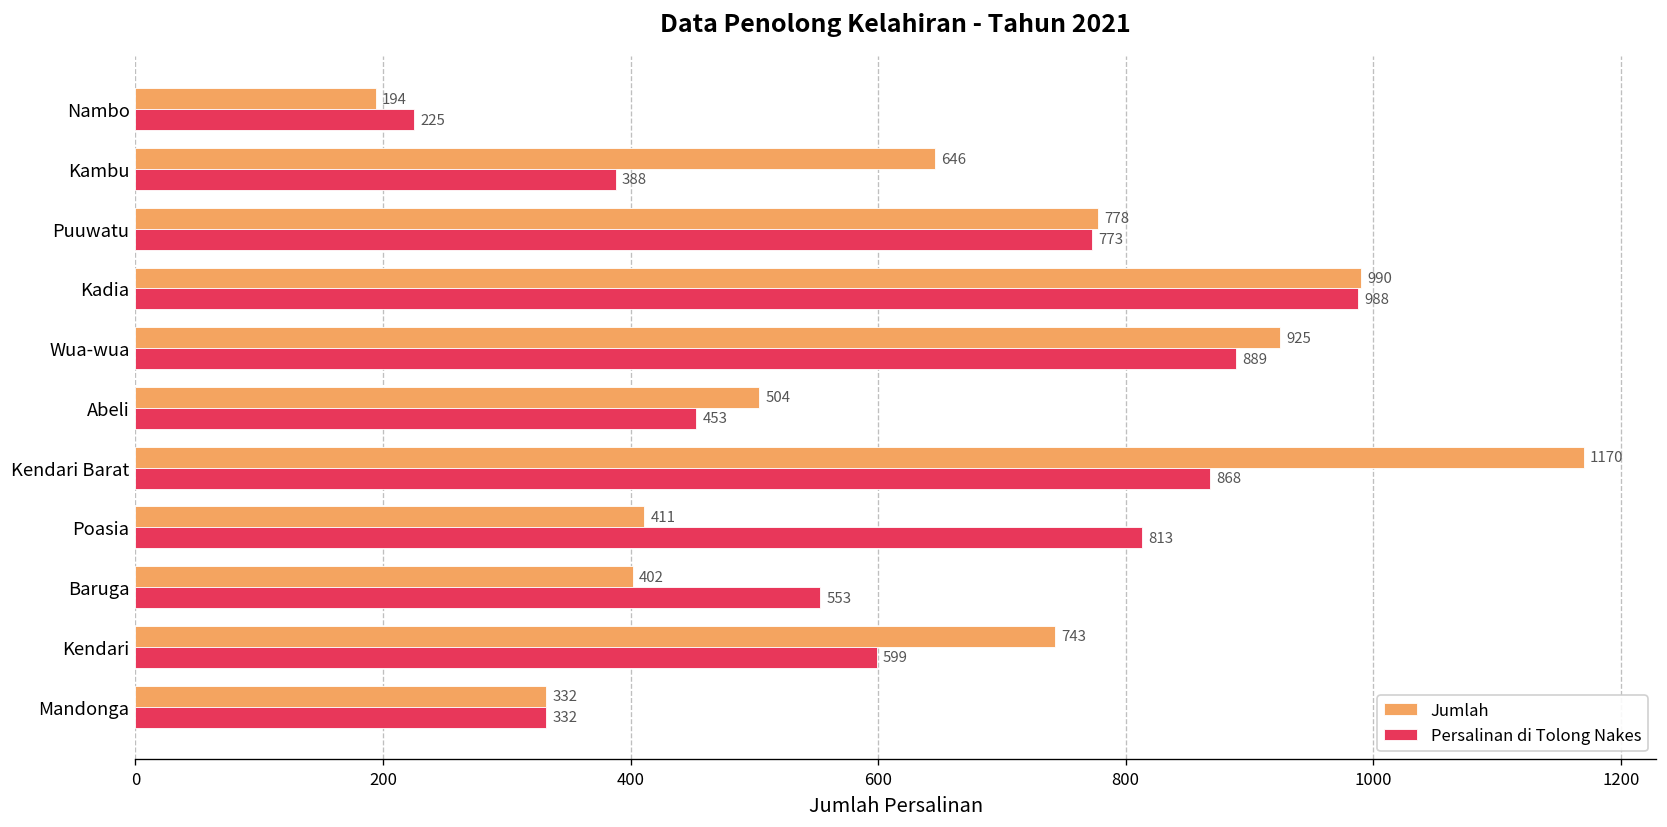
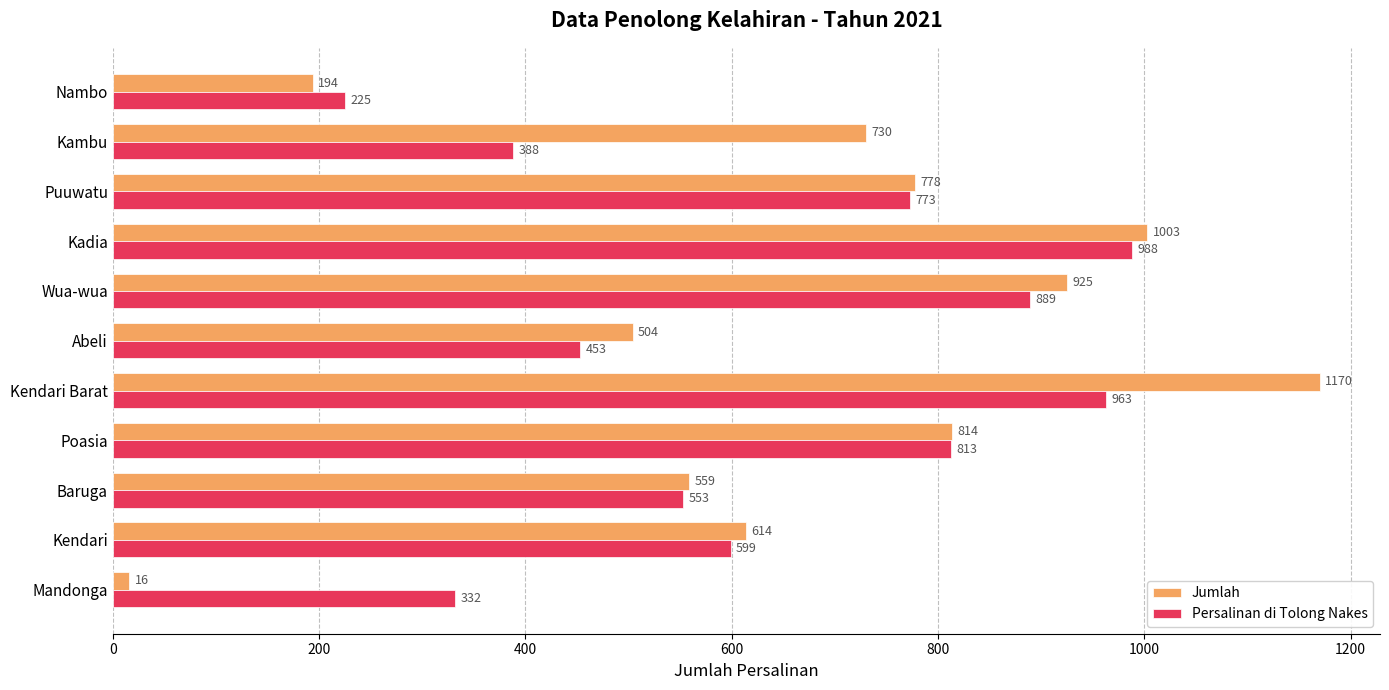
Jumlah, Kambu: 646 -> 730
Jumlah, Kadia: 990 -> 1003
Persalinan di Tolong Nakes, Kendari Barat: 868 -> 963
Jumlah, Poasia: 411 -> 814
Jumlah, Baruga: 402 -> 559
Jumlah, Kendari: 743 -> 614
Jumlah, Mandonga: 332 -> 16
